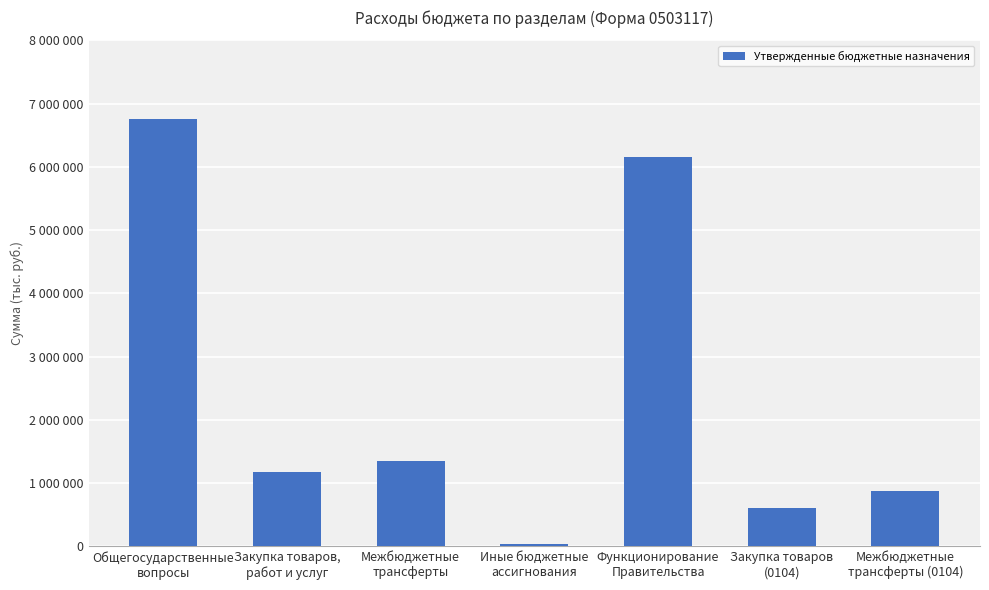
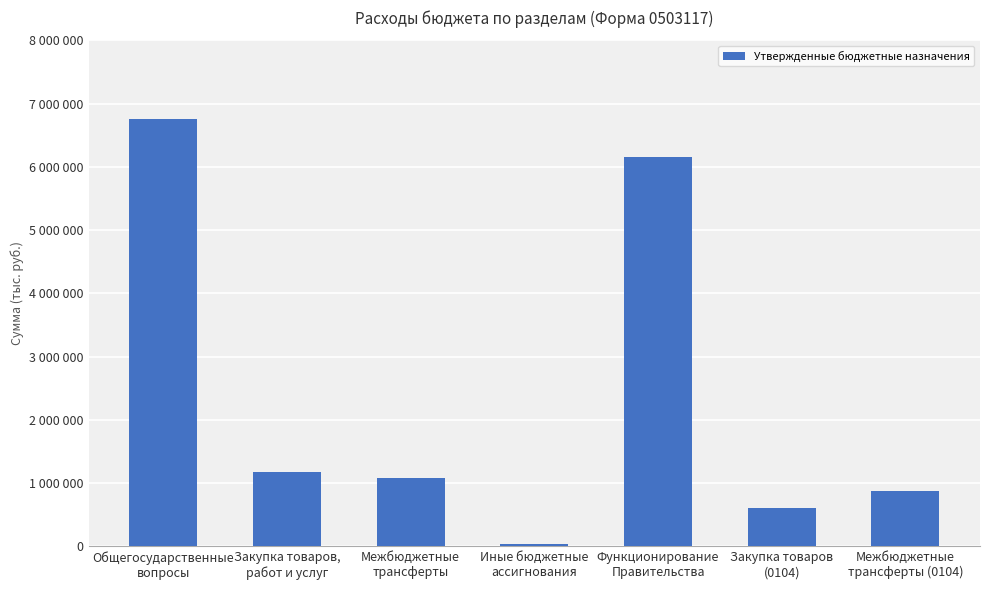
Межбюджетные трансферты: 1300000 -> 1100000
